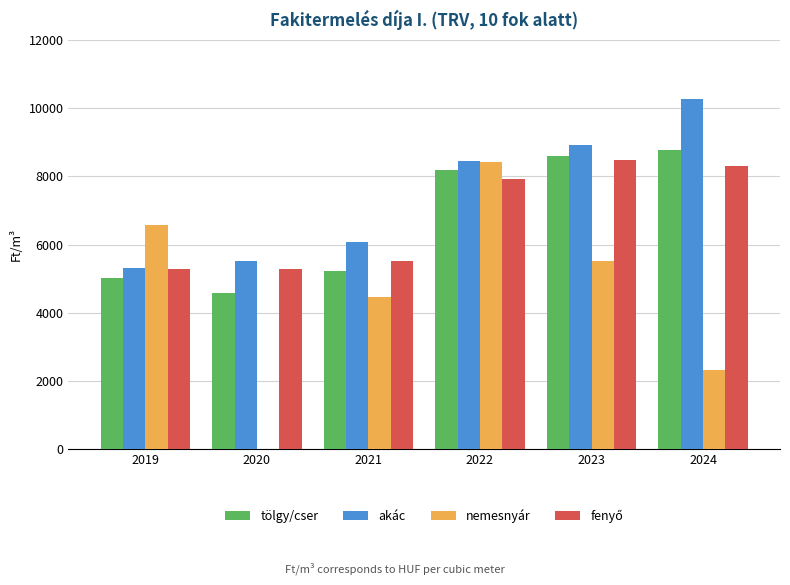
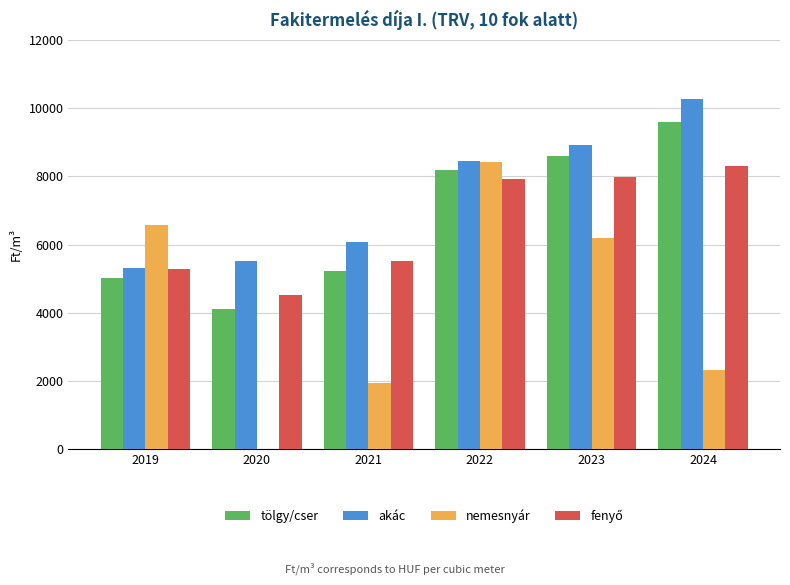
tölgy/cser, 2020: 4600 -> 4100
fenyő, 2020: 5300 -> 4500
nemesnyár, 2021: 4500 -> 1900
nemesnyár, 2023: 5500 -> 6200
fenyő, 2023: 8500 -> 8000
tölgy/cser, 2024: 8800 -> 9600
